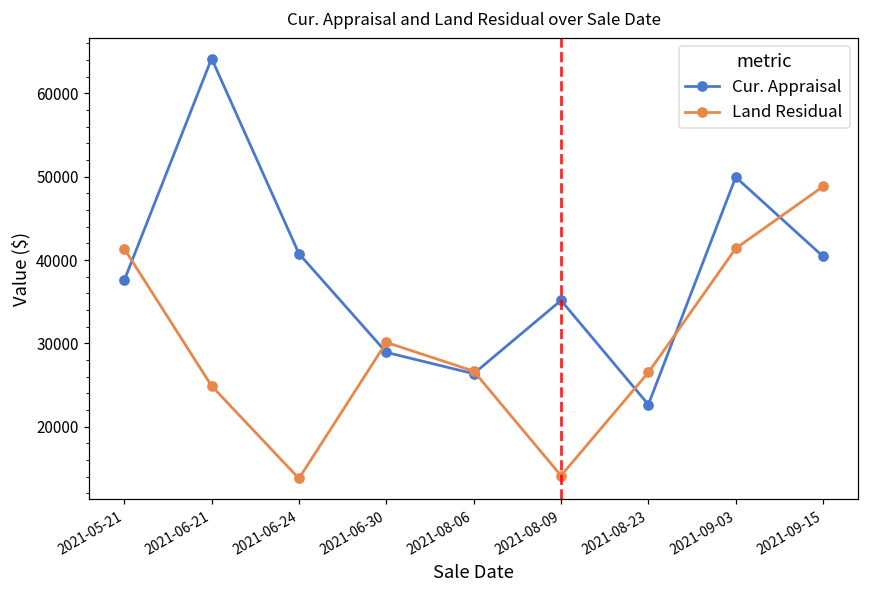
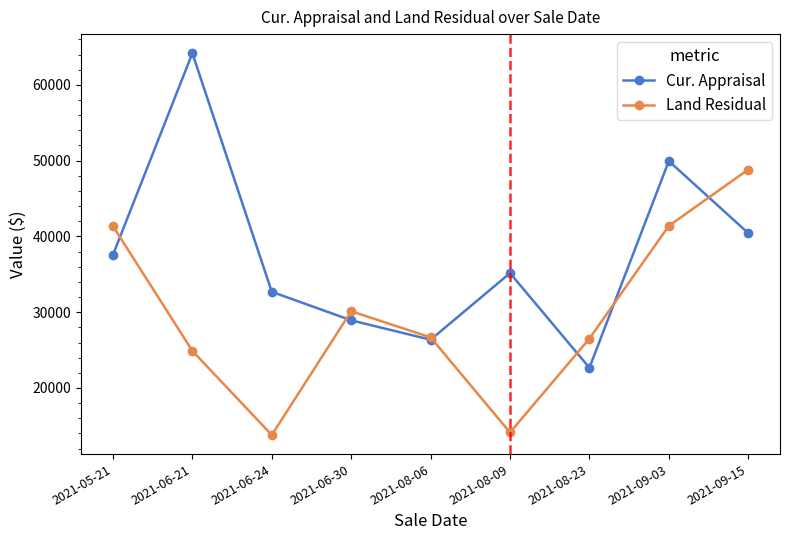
Cur. Appraisal, 2021-06-24: 41000 -> 33000
